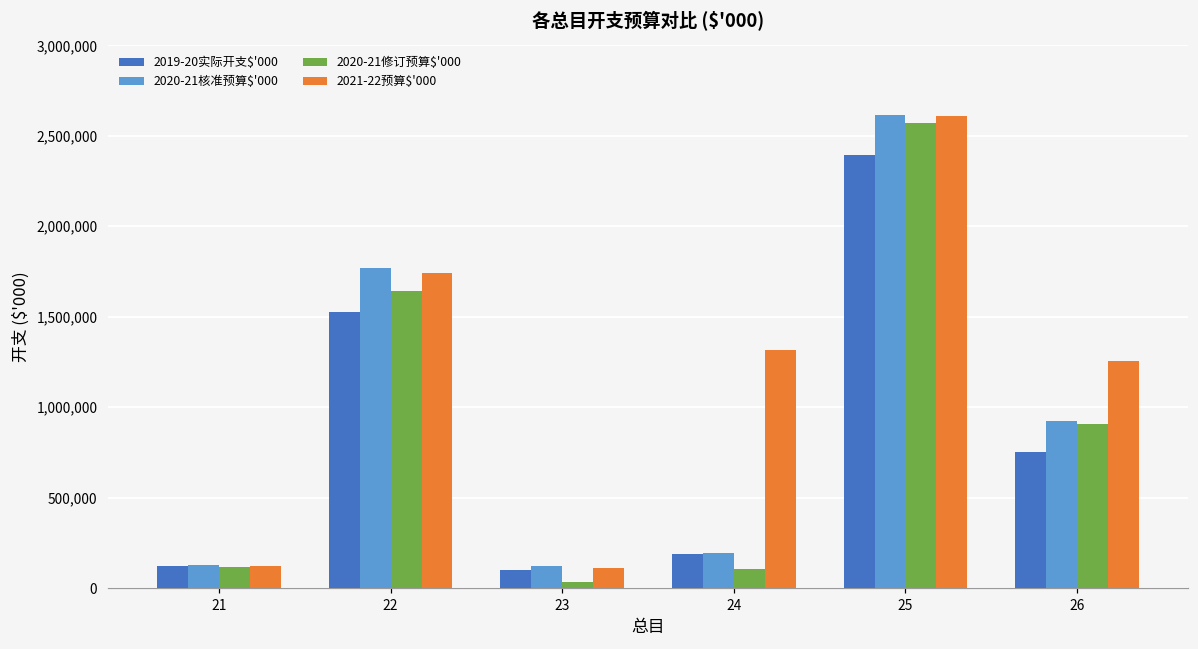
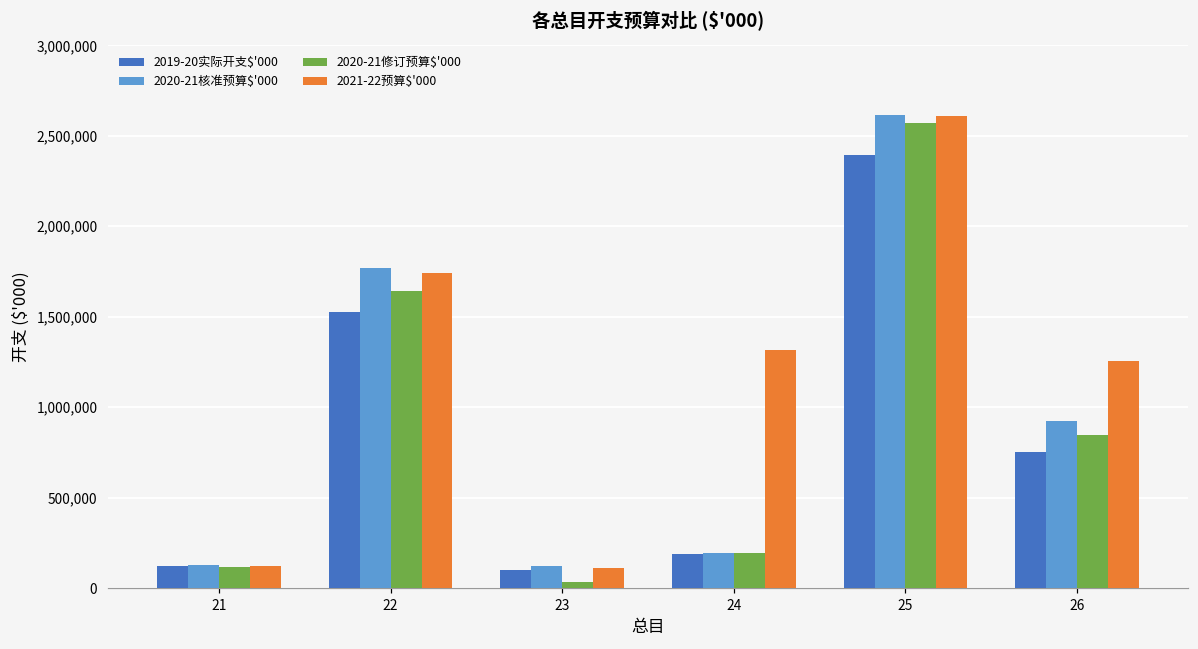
2020-21修订预算$'000, 24: 110,000 -> 190,000
2020-21修订预算$'000, 26: 910,000 -> 850,000
